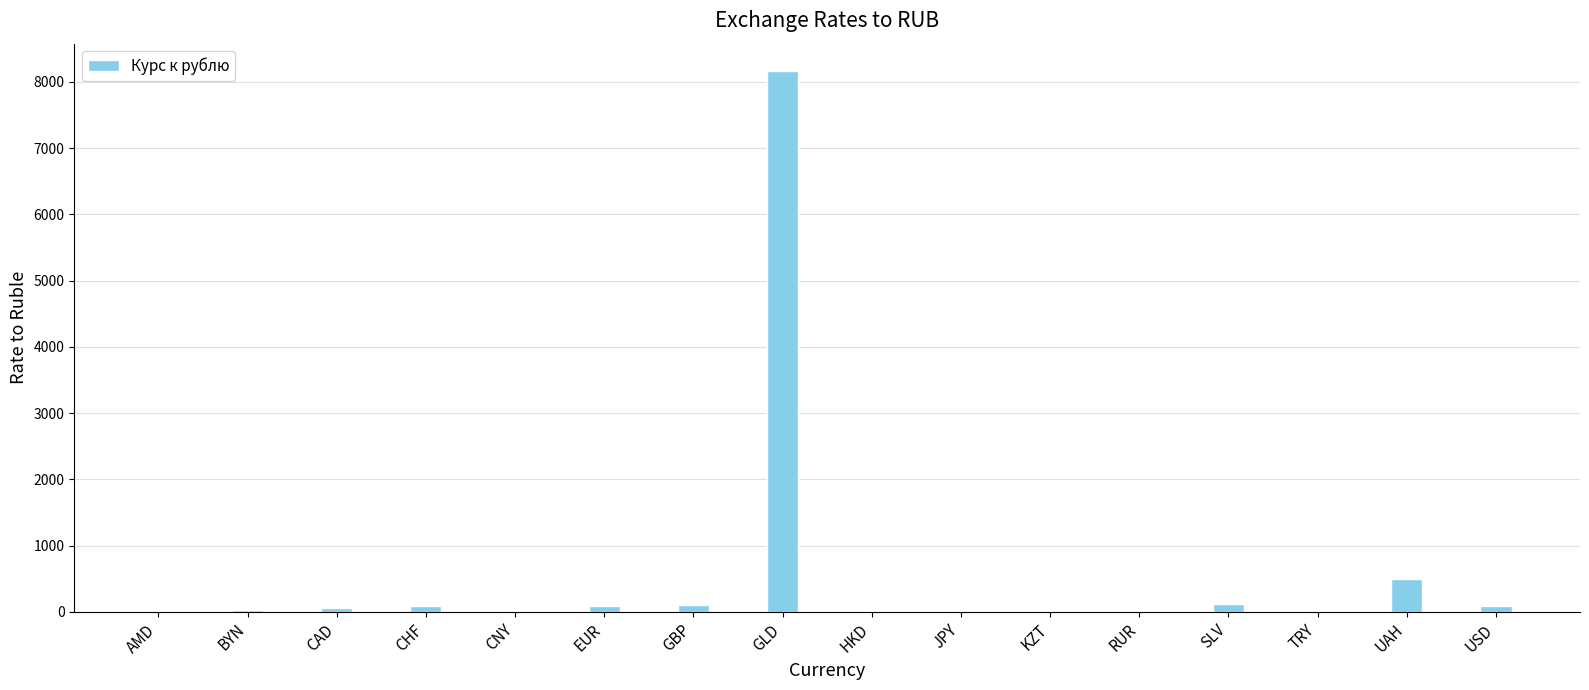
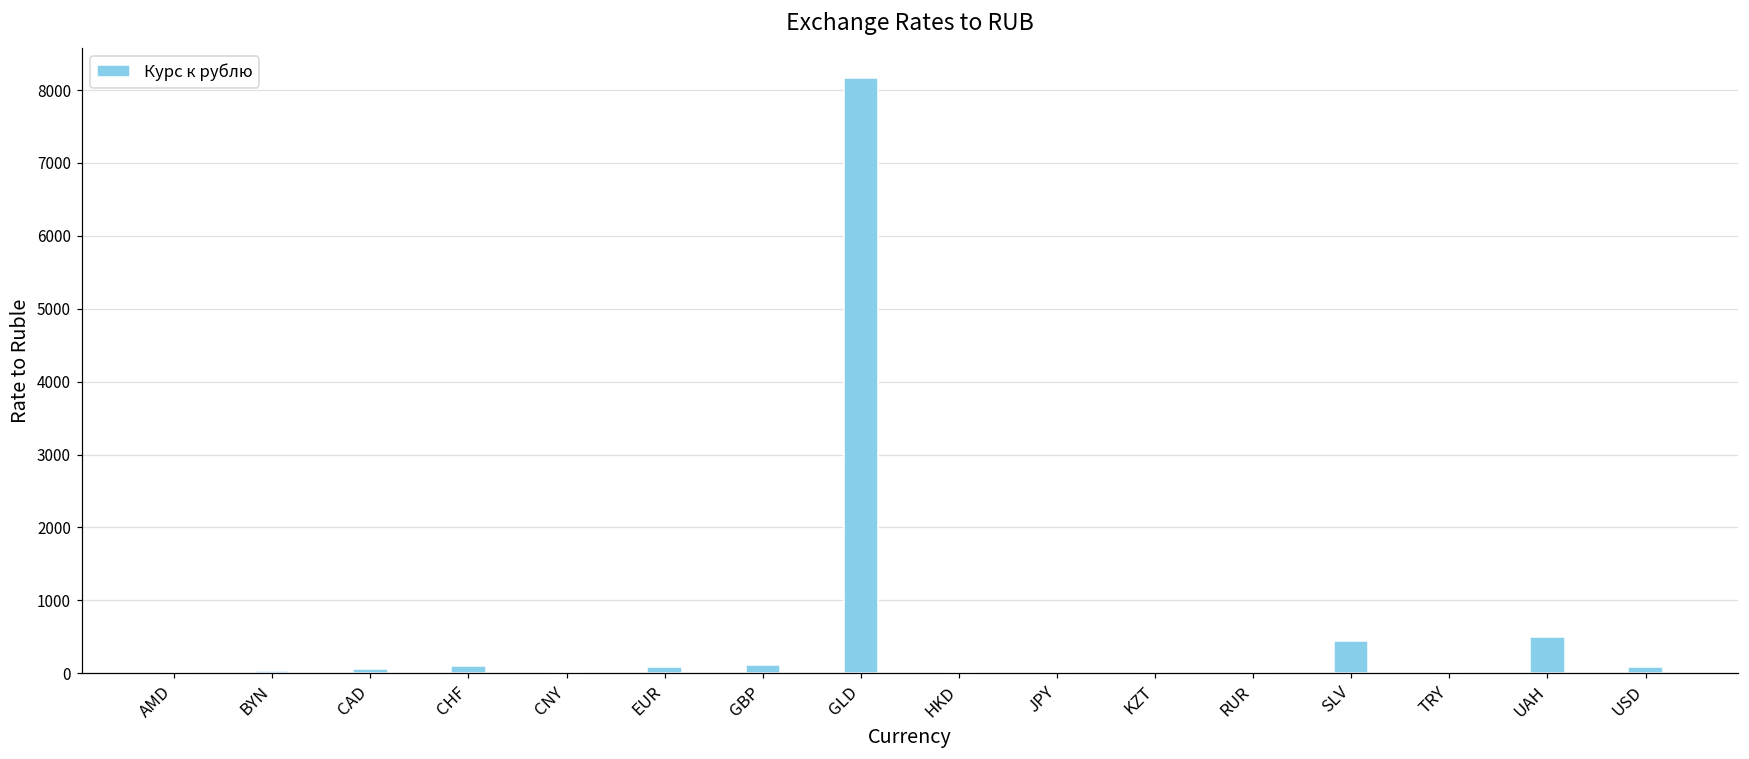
SLV: 100 -> 400
